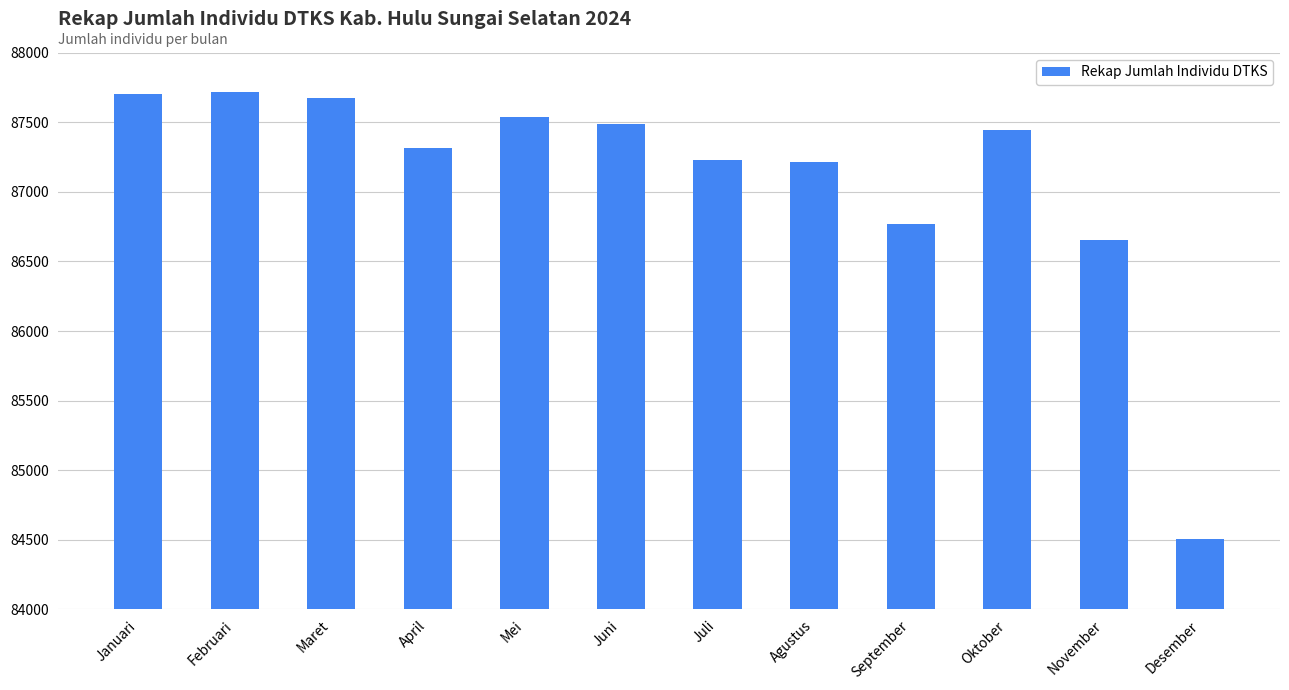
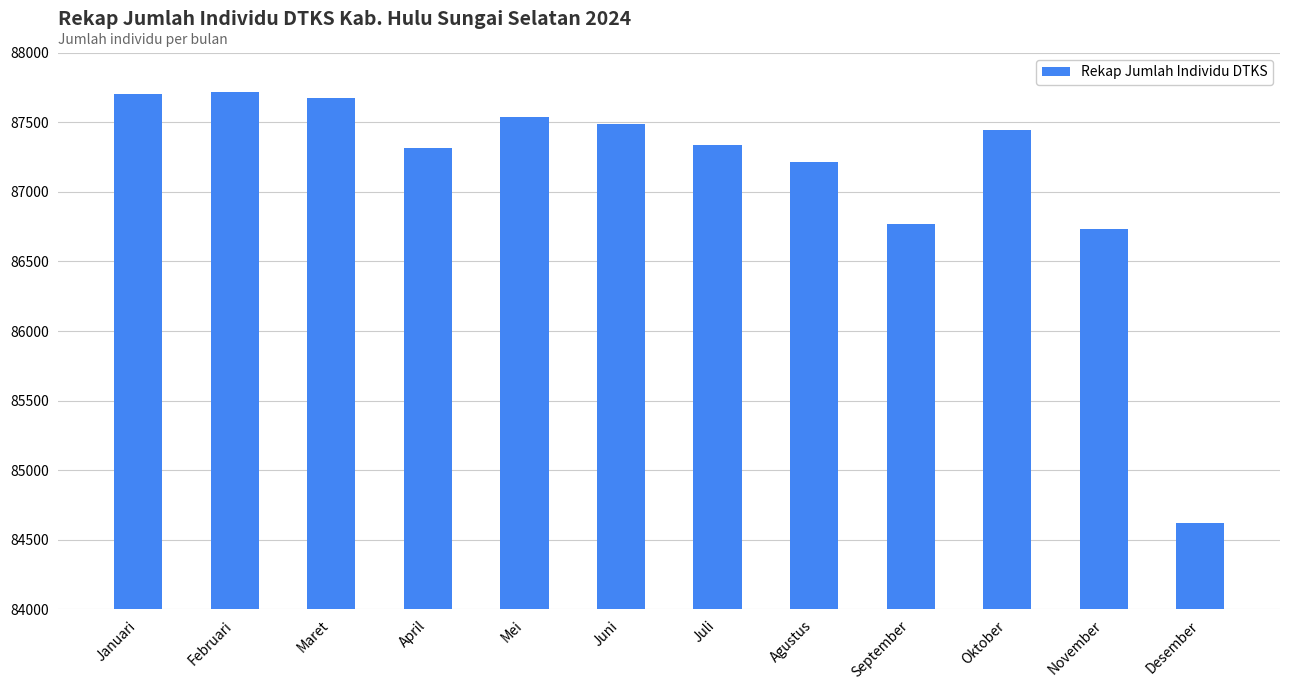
Juli: 87230 -> 87340
November: 86660 -> 86740
Desember: 84510 -> 84620
